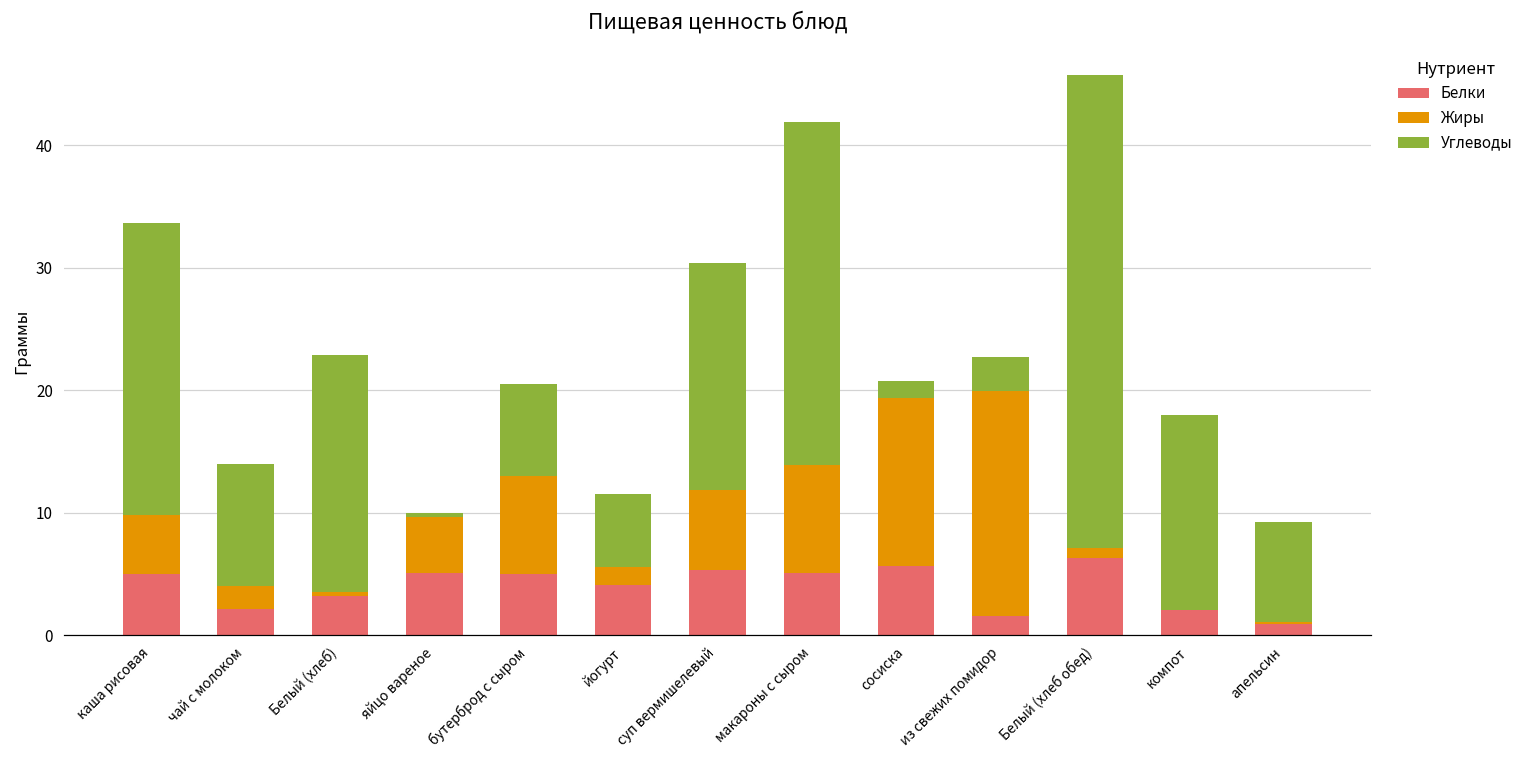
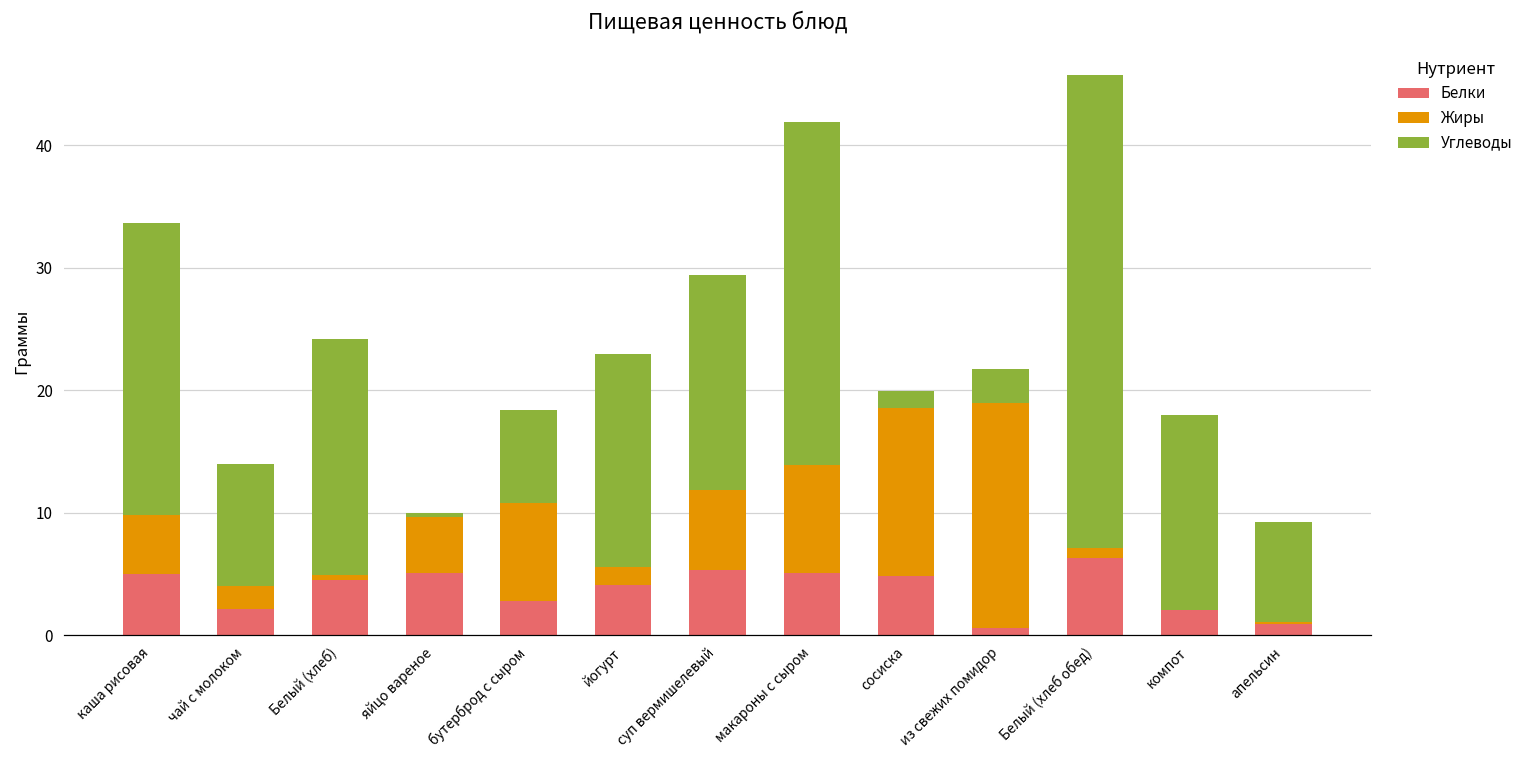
Белки, Белый (хлеб): 3.2 -> 4.5
Белки, бутерброд с сыром: 5.0 -> 2.8
Углеводы, йогурт: 5.9 -> 17.4
Углеводы, суп вермишелевый: 18.6 -> 17.6
Белки, сосиска: 5.7 -> 4.8
Белки, из свежих помидор: 1.6 -> 0.6
